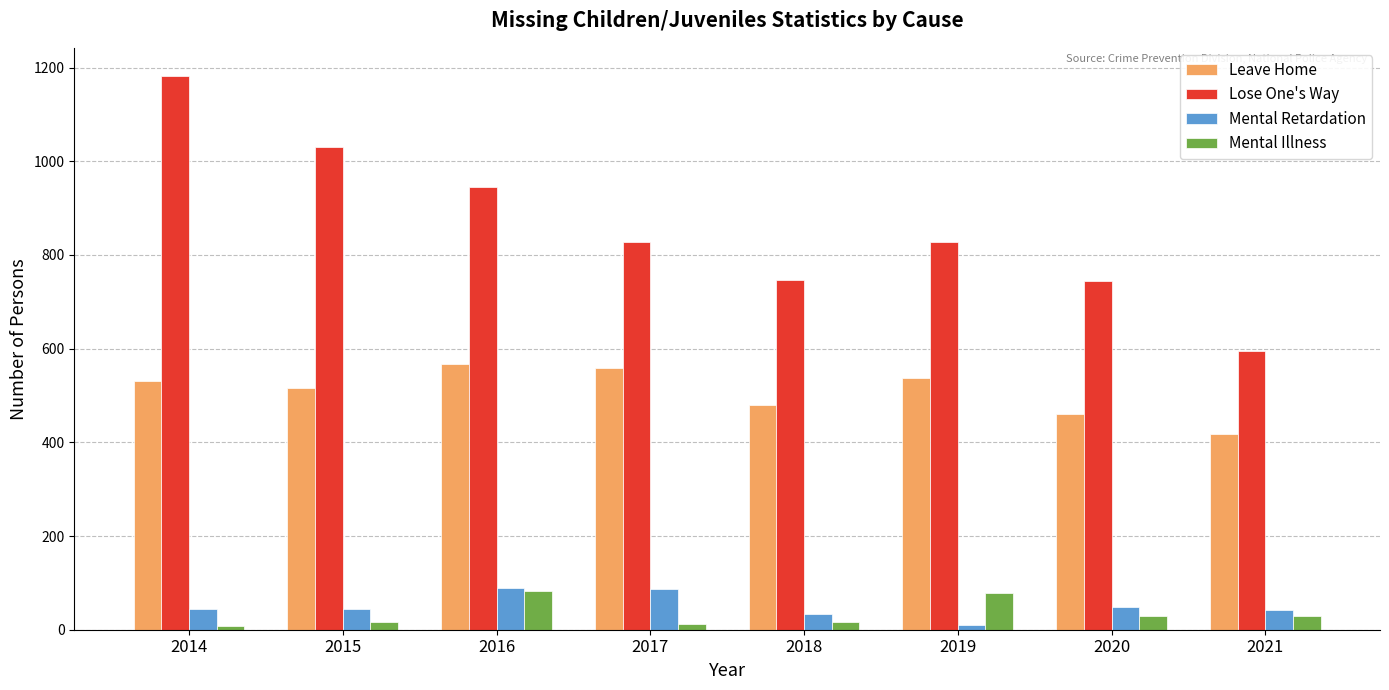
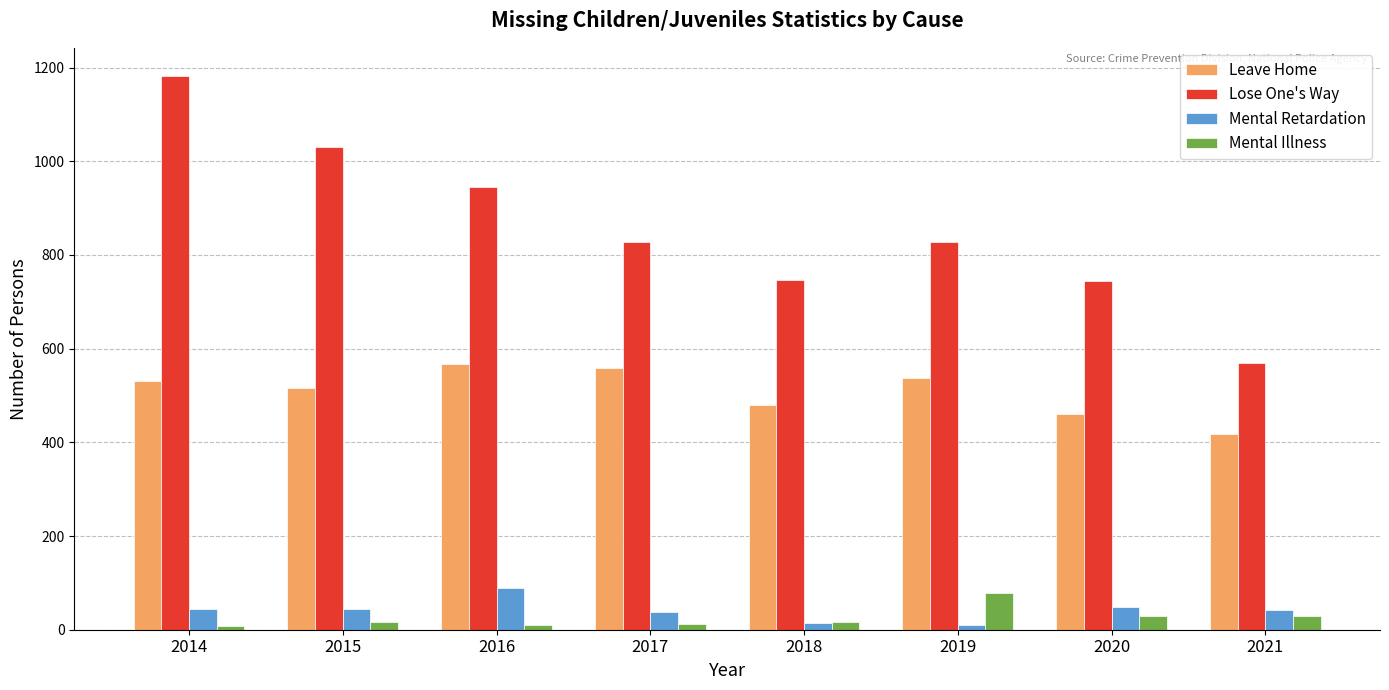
Mental Illness, 2016: 80 -> 10
Mental Retardation, 2017: 90 -> 40
Mental Retardation, 2018: 30 -> 20
Lose One's Way, 2021: 600 -> 570
